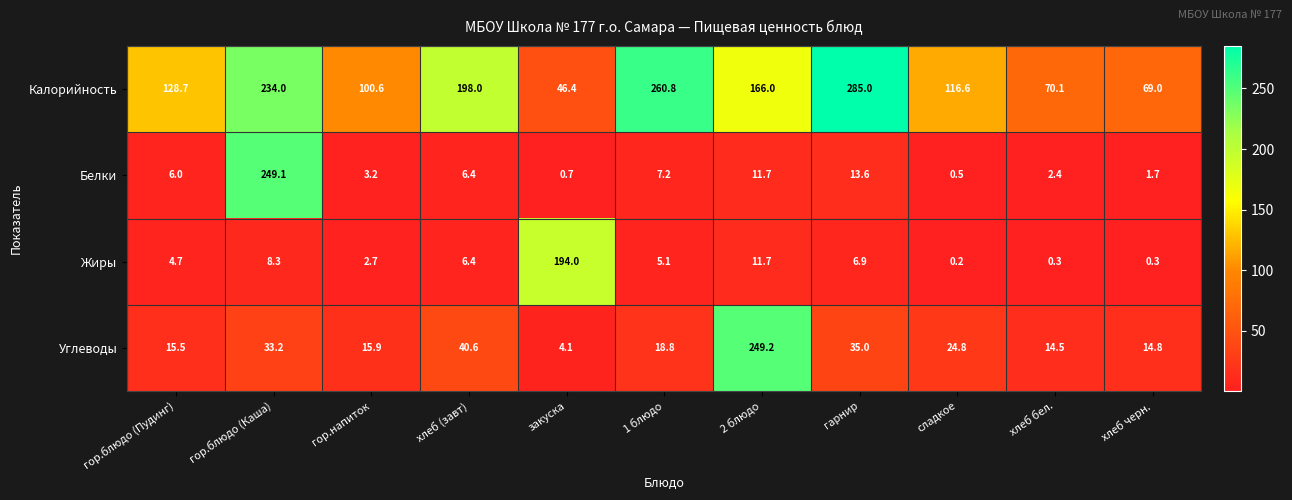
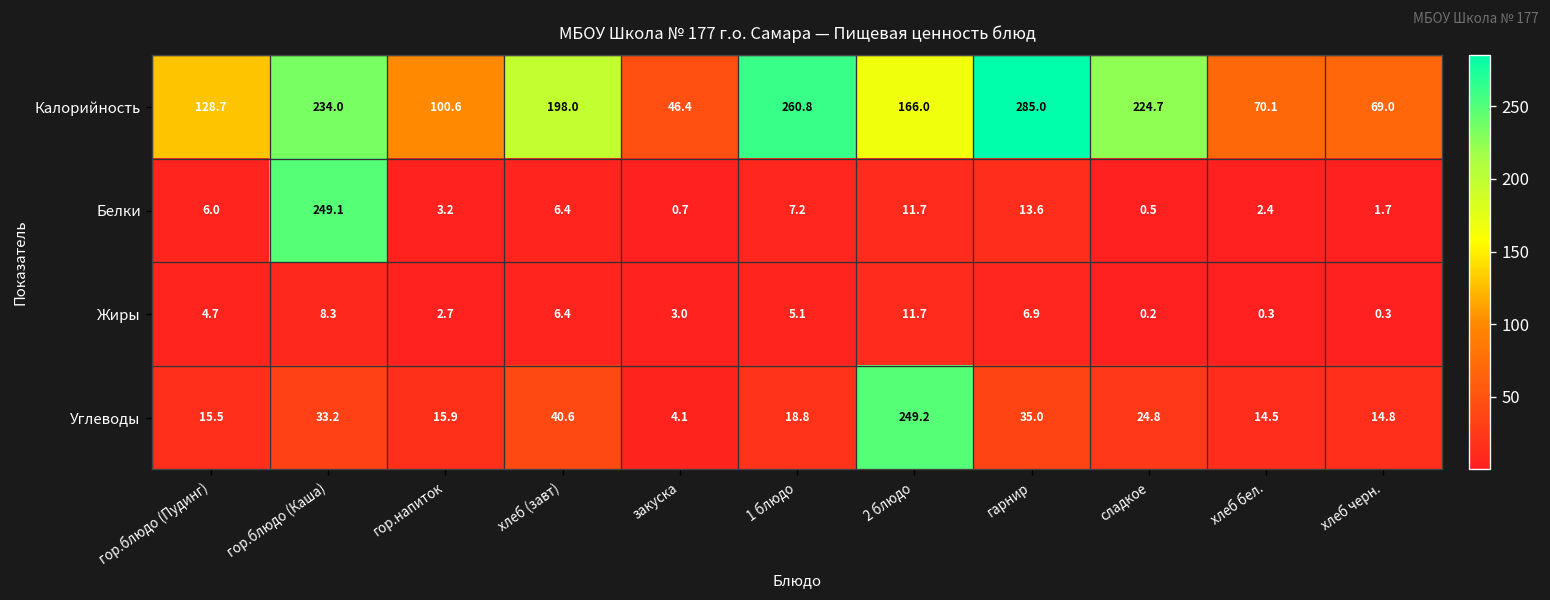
Калорийность, сладкое: 116.6 -> 224.7
Жиры, закуска: 194.0 -> 3.0
